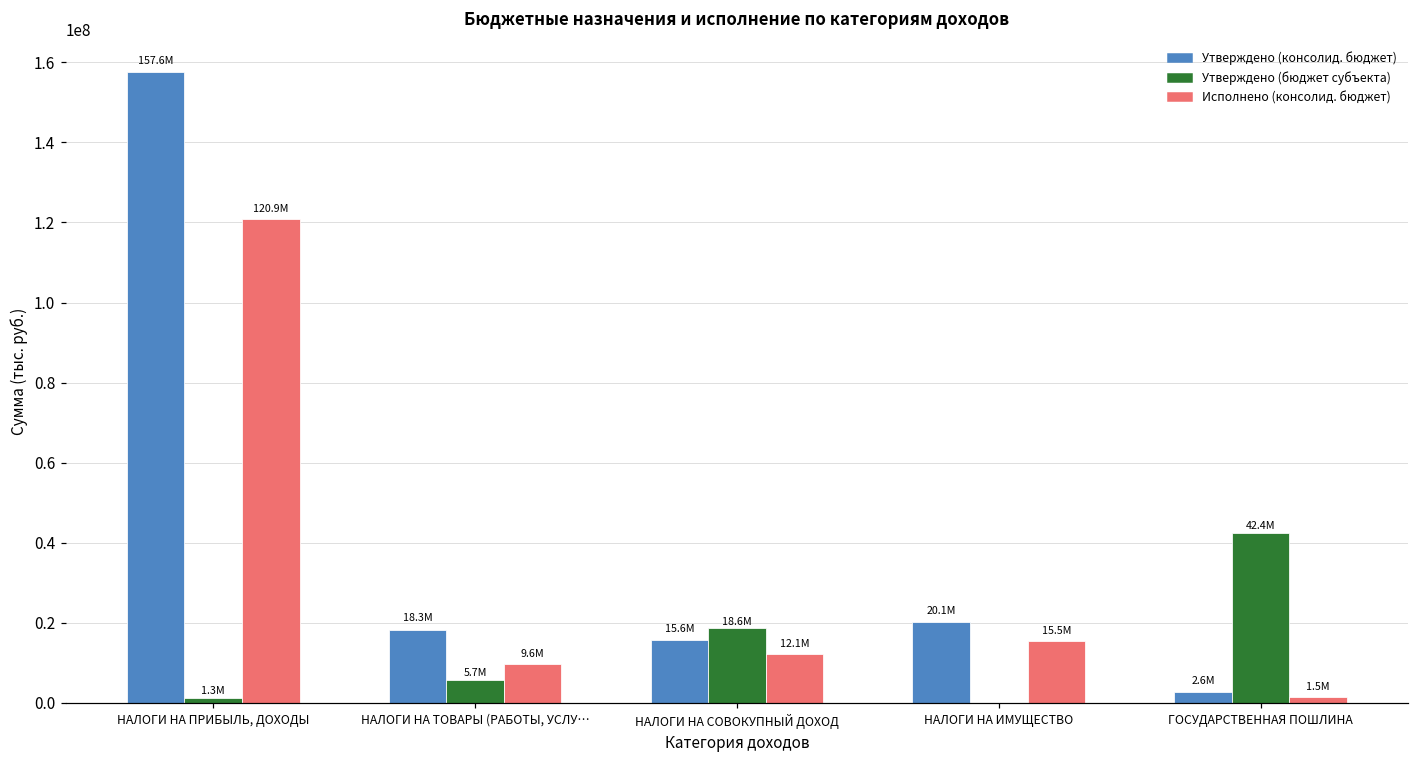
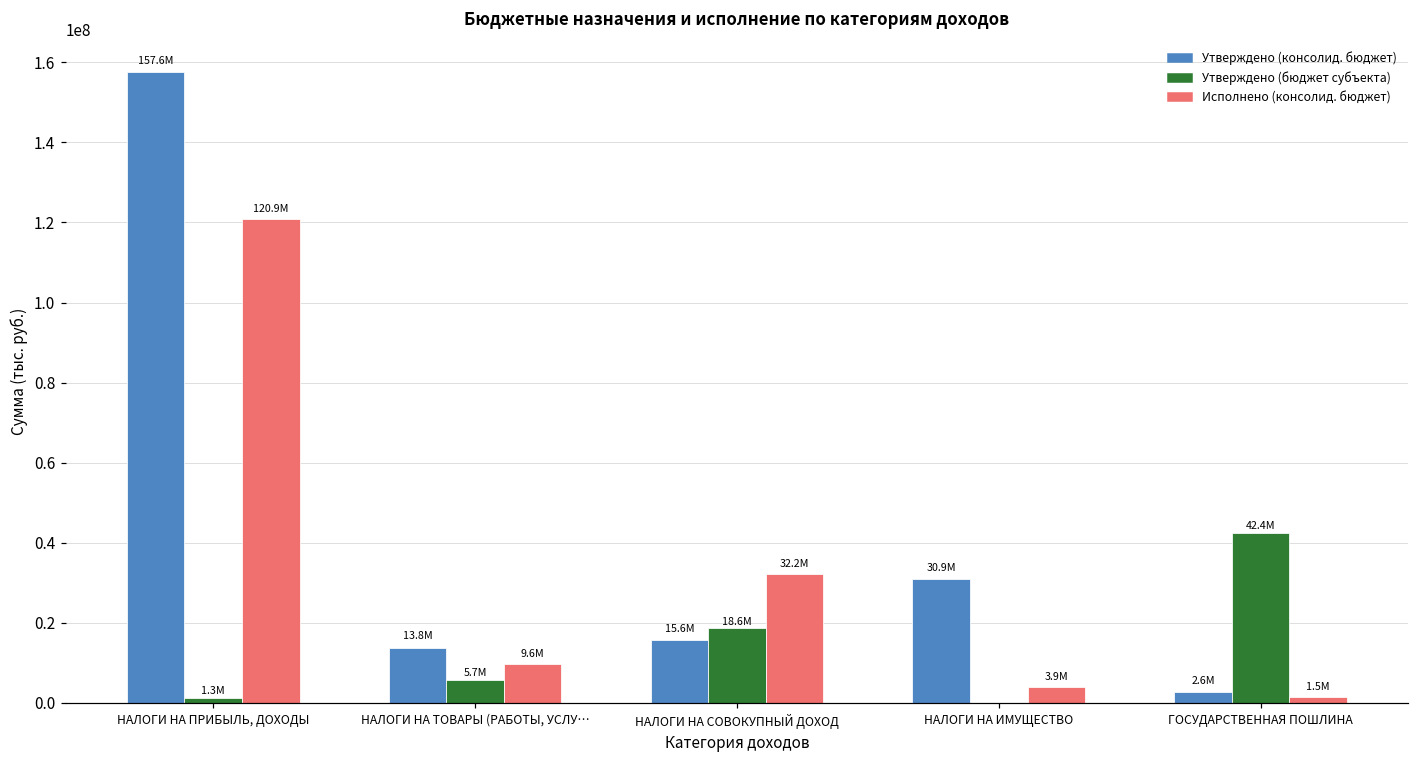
Утверждено (консолид. бюджет), НАЛОГИ НА ТОВАРЫ (РАБОТЫ, УСЛУ…: 18.3M -> 13.8M
Исполнено (консолид. бюджет), НАЛОГИ НА СОВОКУПНЫЙ ДОХОД: 12.1M -> 32.2M
Утверждено (консолид. бюджет), НАЛОГИ НА ИМУЩЕСТВО: 20.1M -> 30.9M
Исполнено (консолид. бюджет), НАЛОГИ НА ИМУЩЕСТВО: 15.5M -> 3.9M
